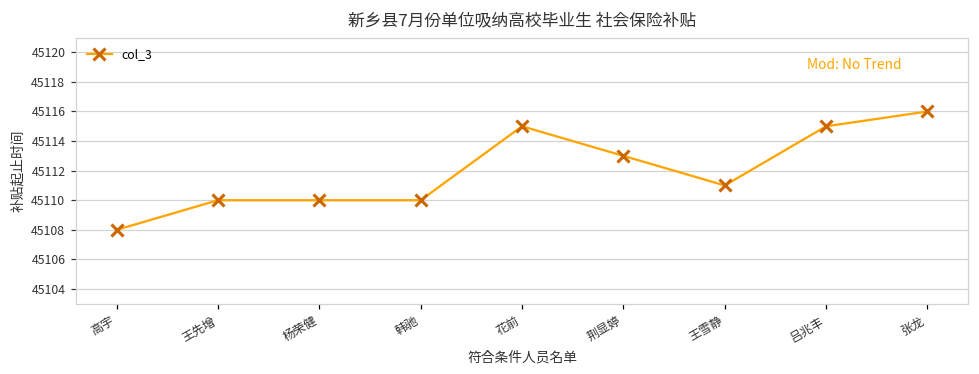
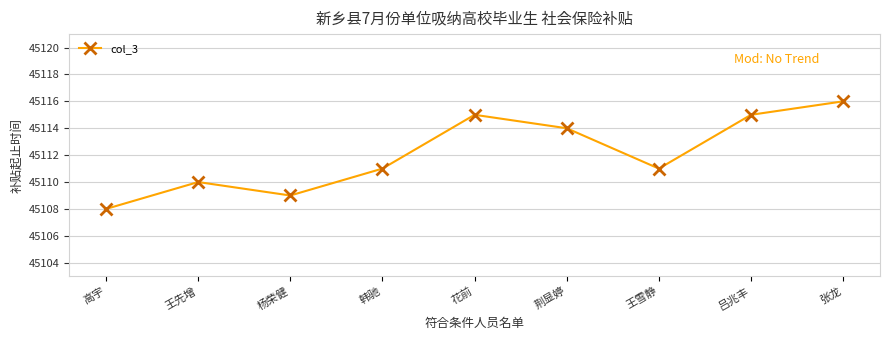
杨荣健: 45110 -> 45109
韩驰: 45110 -> 45111
荆显婷: 45113 -> 45114
